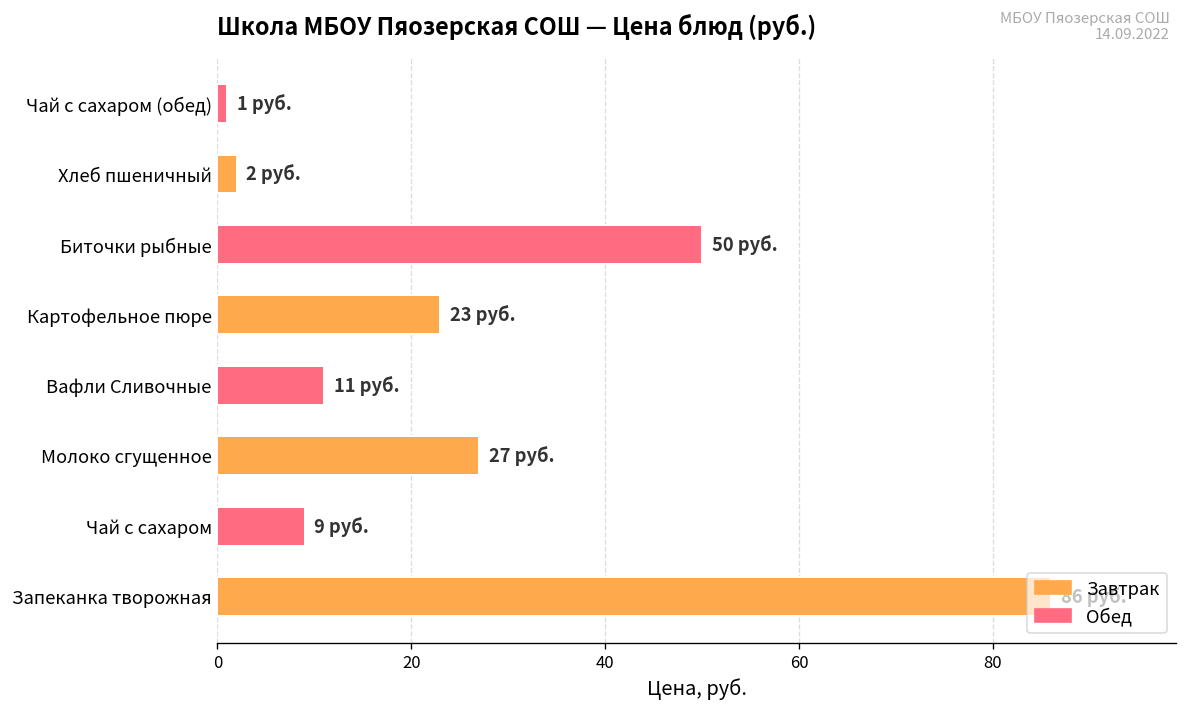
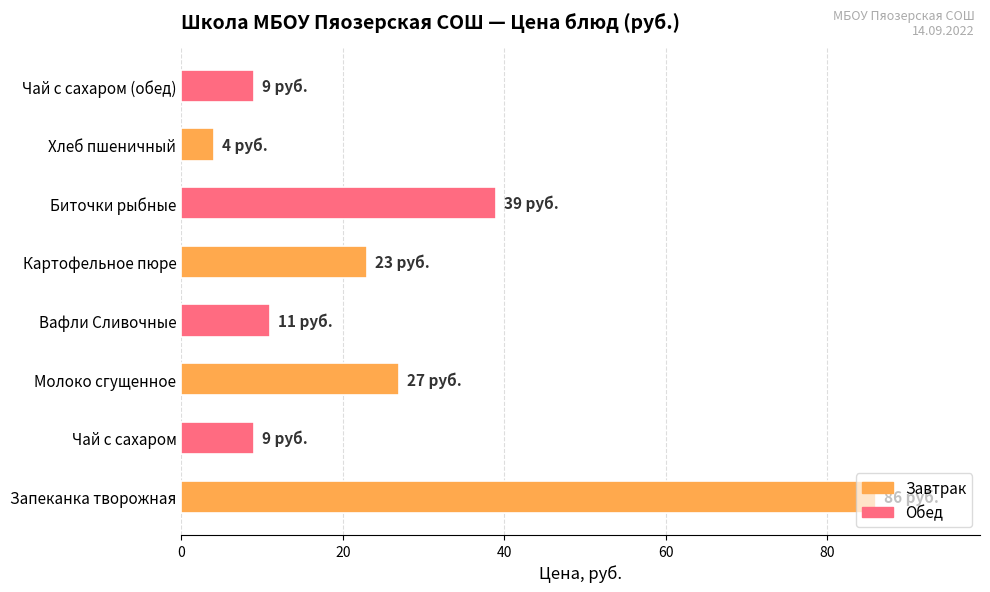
Чай с сахаром (обед): 1 -> 9
Хлеб пшеничный: 2 -> 4
Биточки рыбные: 50 -> 39
